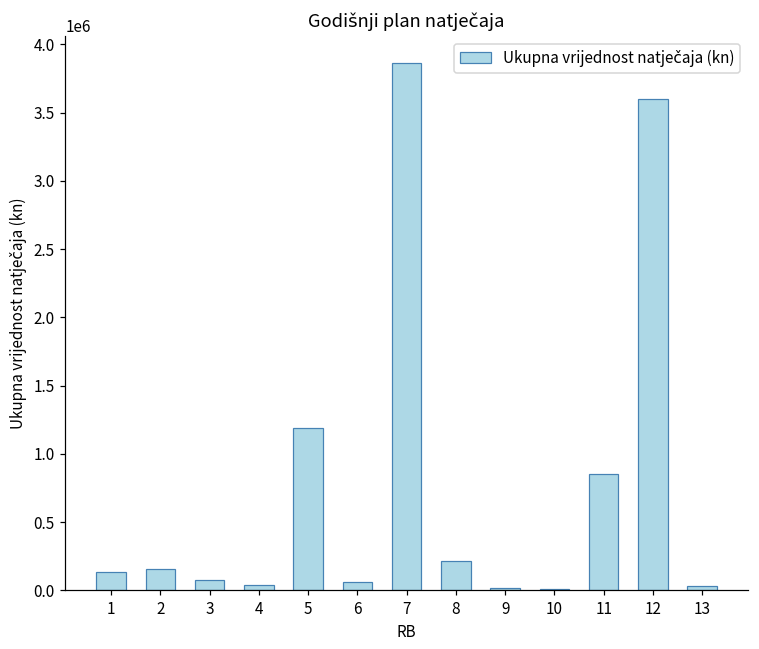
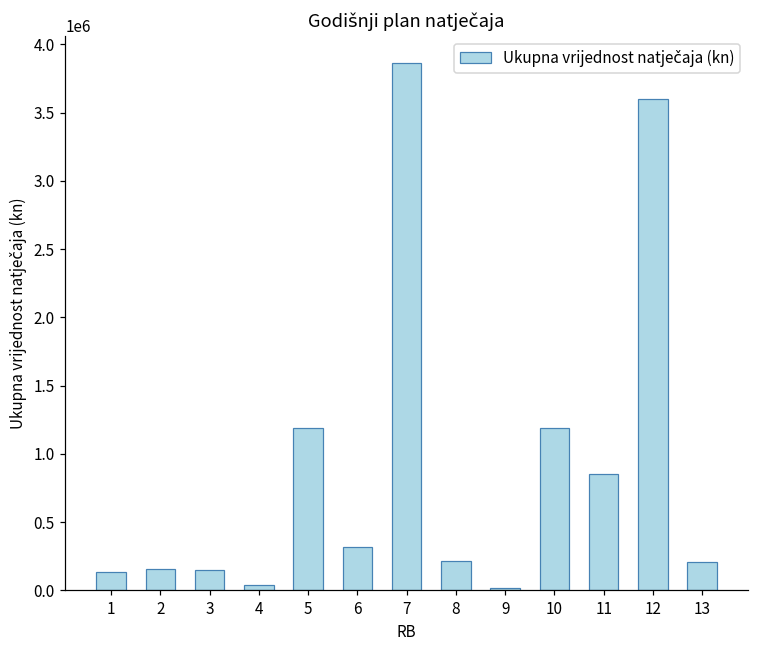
3: 80000 -> 150000
6: 60000 -> 320000
10: 10000 -> 1190000
13: 30000 -> 210000
